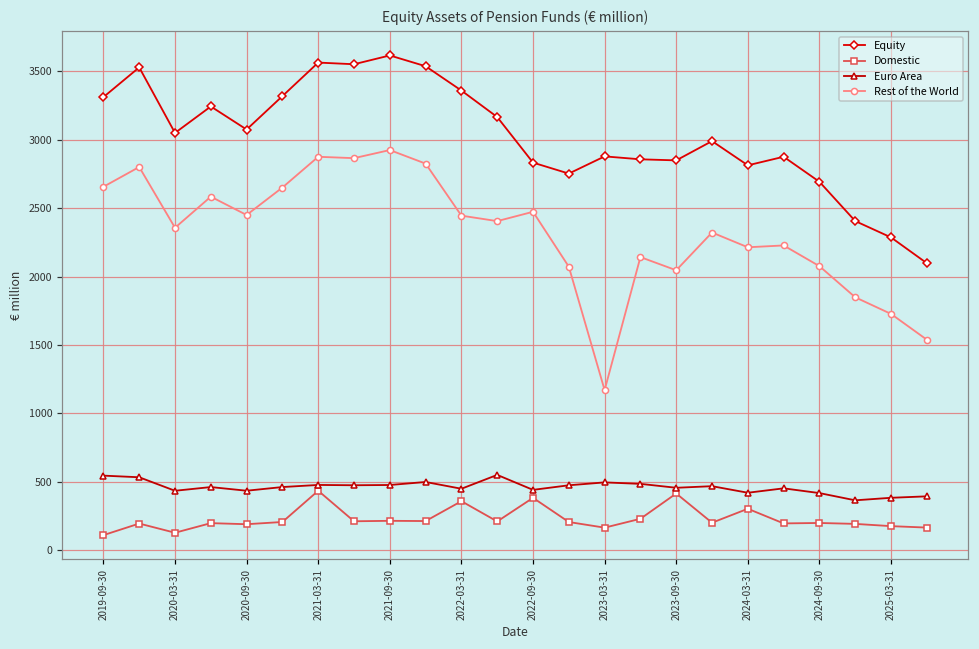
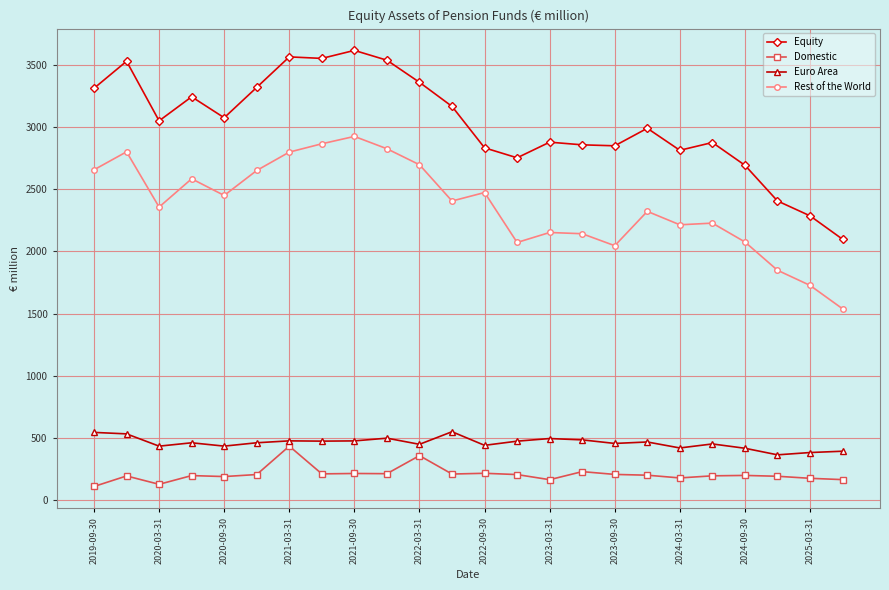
Rest of the World, 2021-03-31: 2880 -> 2800
Rest of the World, 2022-03-31: 2450 -> 2700
Domestic, 2022-09-30: 380 -> 220
Rest of the World, 2023-03-31: 1170 -> 2150
Domestic, 2023-09-30: 410 -> 210
Domestic, 2024-03-31: 300 -> 180
